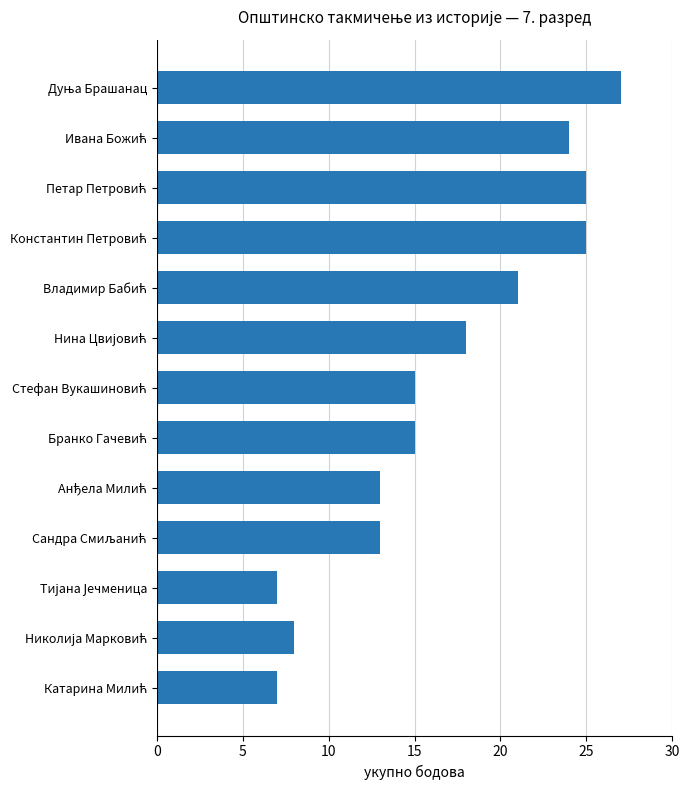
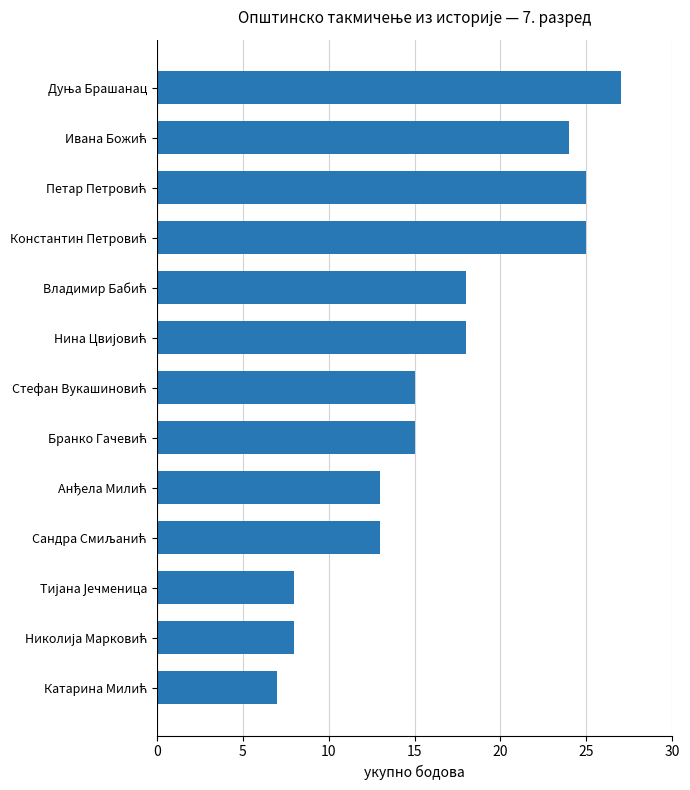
Владимир Бабић: 21 -> 18
Тијана Јечменица: 7 -> 8
